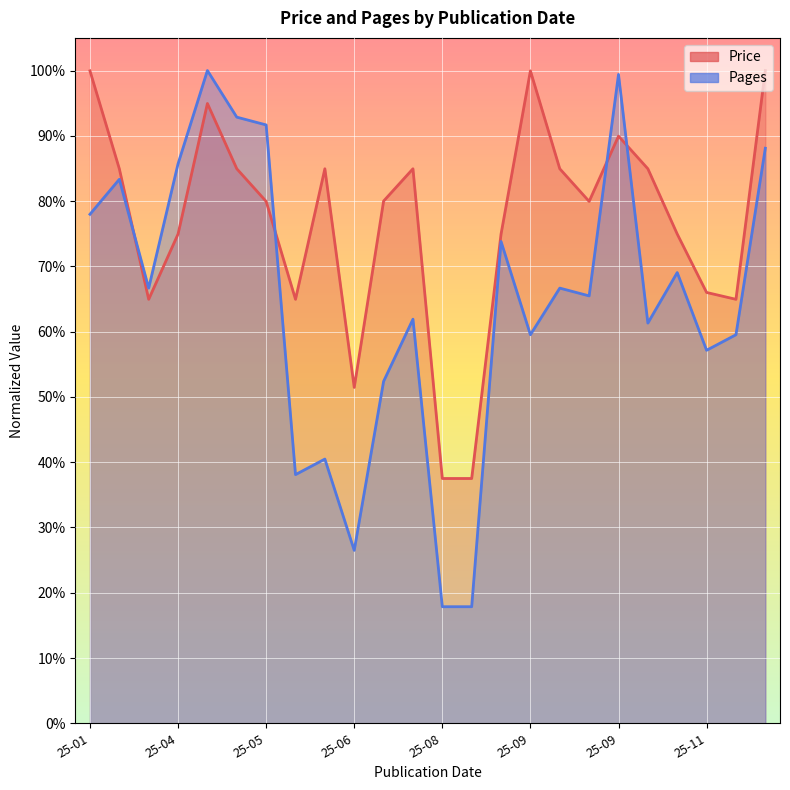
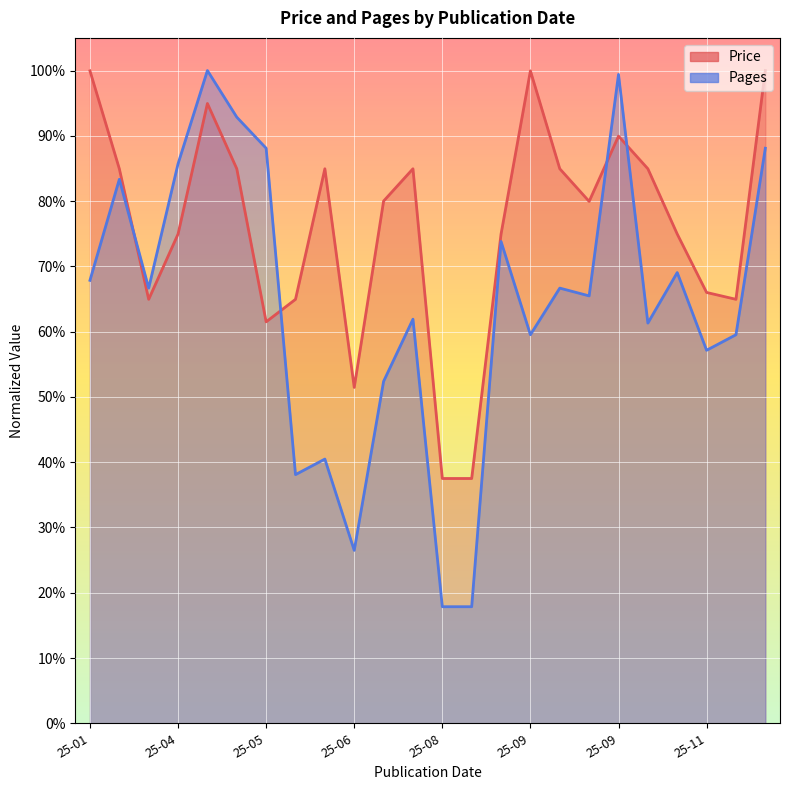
Pages, 25-01: 78% -> 68%
Price, 25-05: 80% -> 62%
Pages, 25-05: 92% -> 88%
